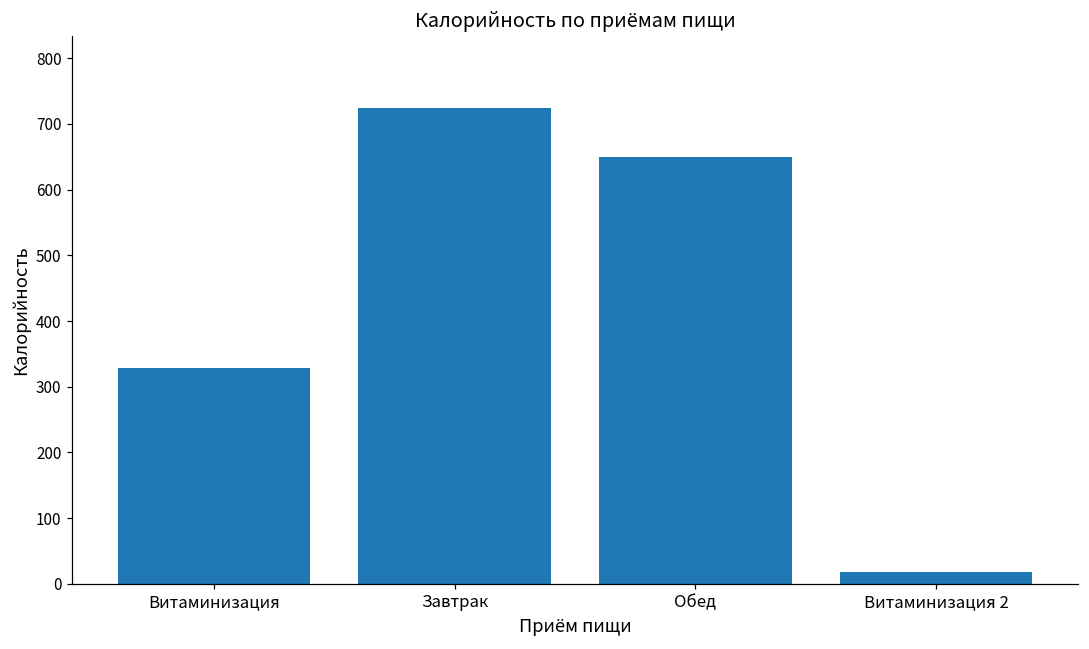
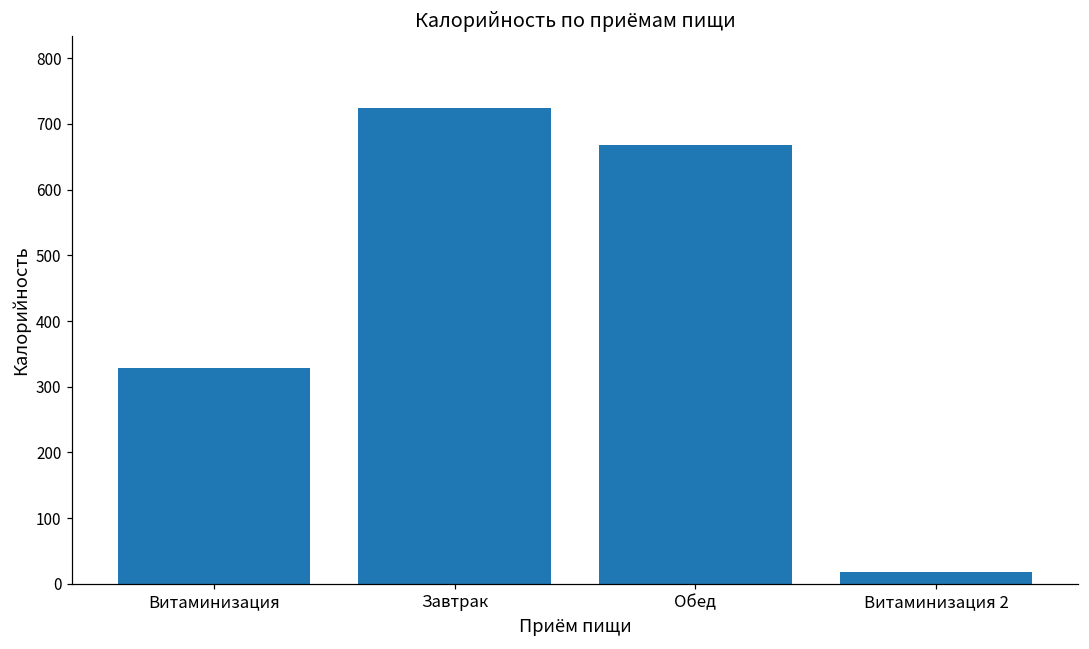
Обед: 650 -> 670
